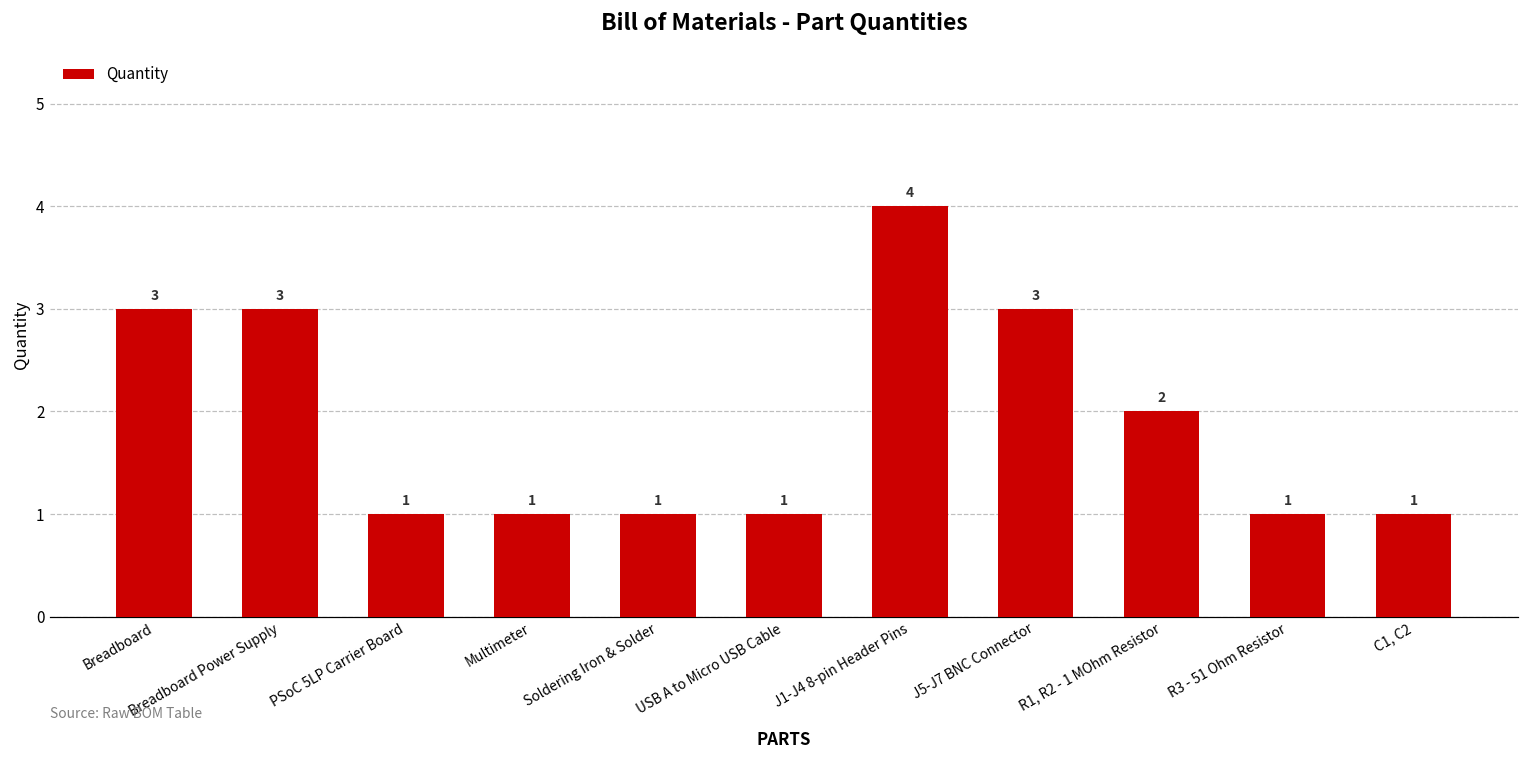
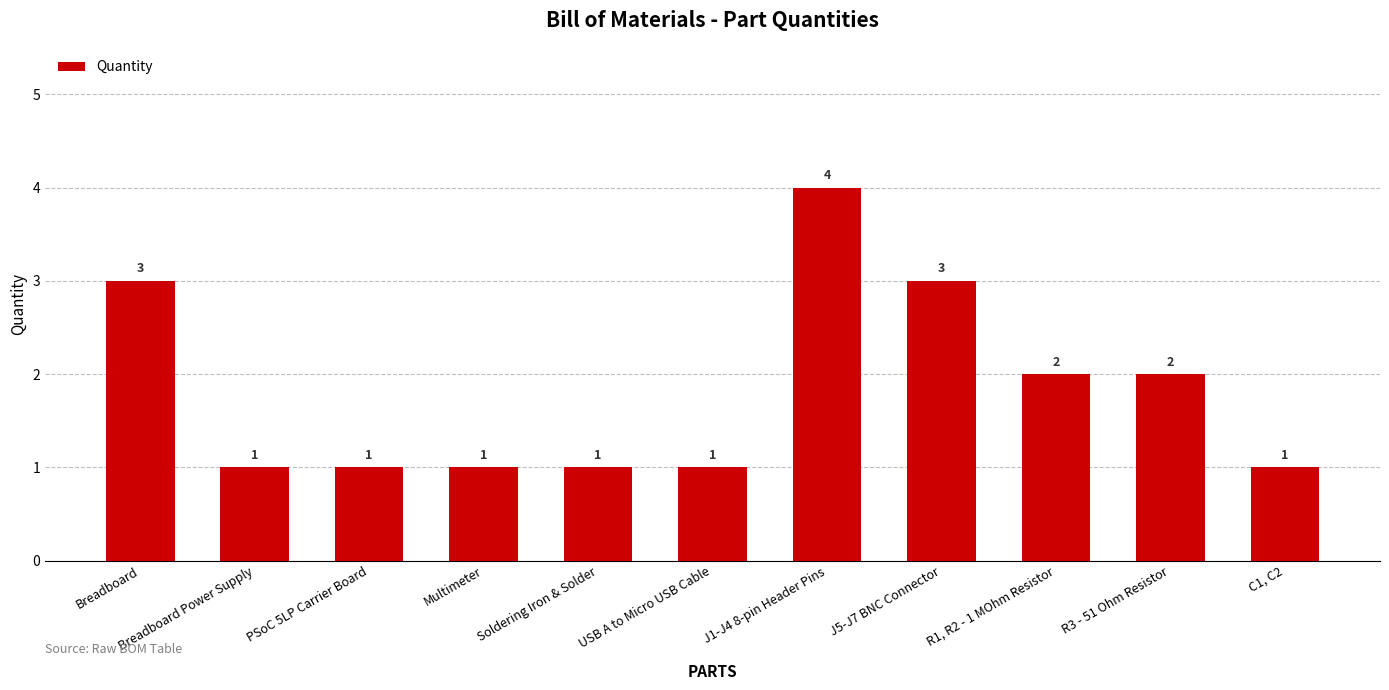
Breadboard Power Supply: 3 -> 1
R3 - 51 Ohm Resistor: 1 -> 2
